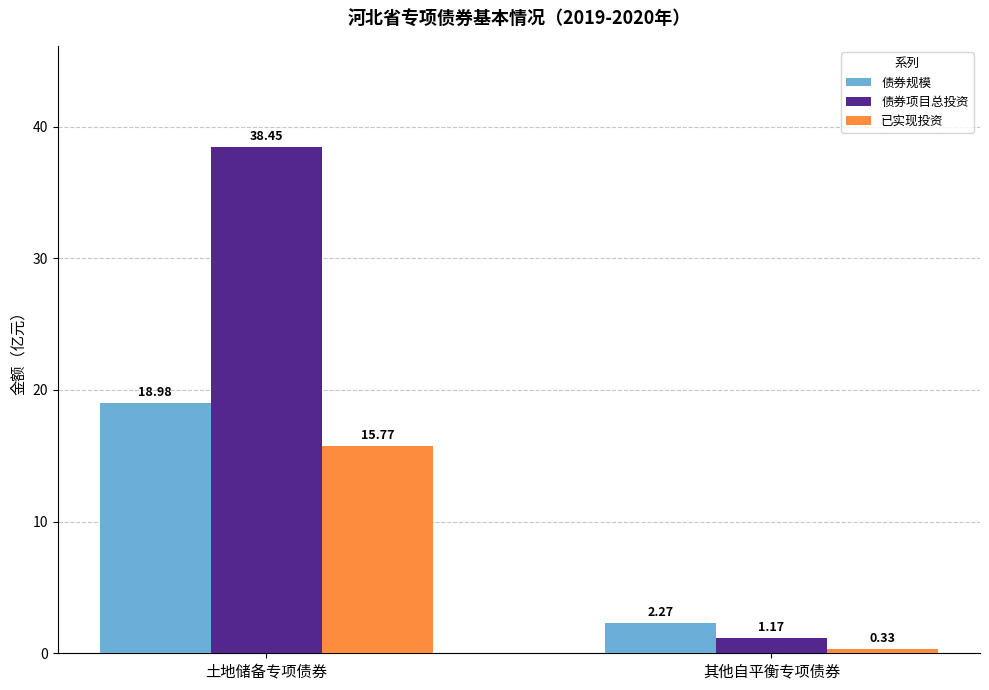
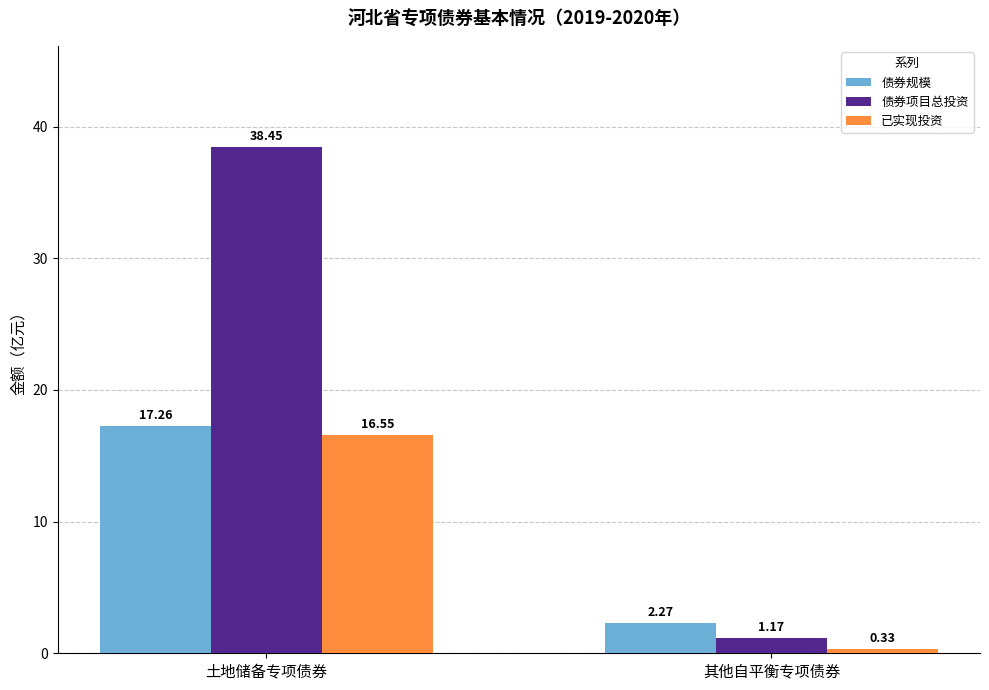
债券规模, 土地储备专项债券: 18.98 -> 17.26
已实现投资, 土地储备专项债券: 15.77 -> 16.55
